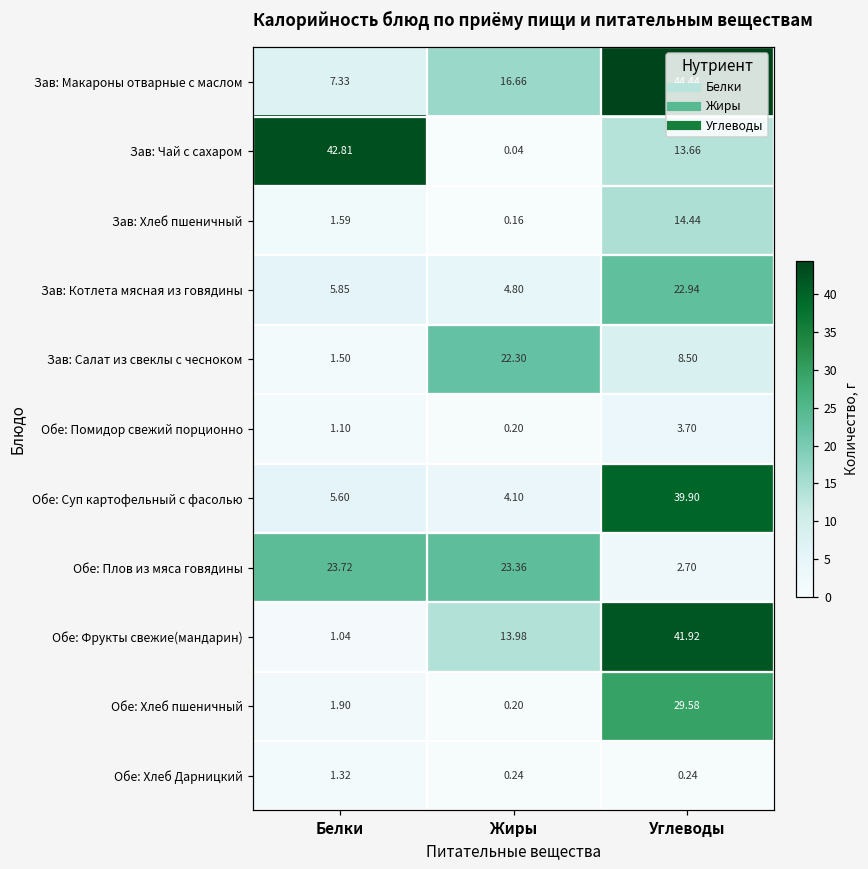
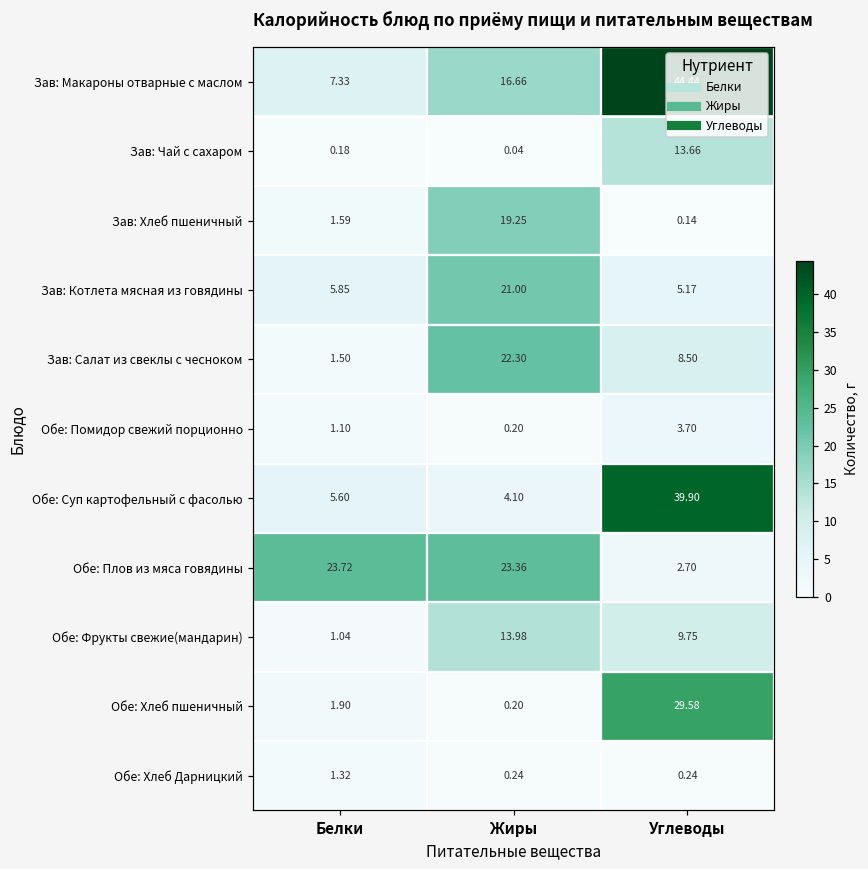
Зав: Чай с сахаром, Белки: 42.81 -> 0.18
Зав: Хлеб пшеничный, Жиры: 0.16 -> 19.25
Зав: Хлеб пшеничный, Углеводы: 14.44 -> 0.14
Зав: Котлета мясная из говядины, Жиры: 4.80 -> 21.00
Зав: Котлета мясная из говядины, Углеводы: 22.94 -> 5.17
Обе: Фрукты свежие(мандарин), Углеводы: 41.92 -> 9.75
